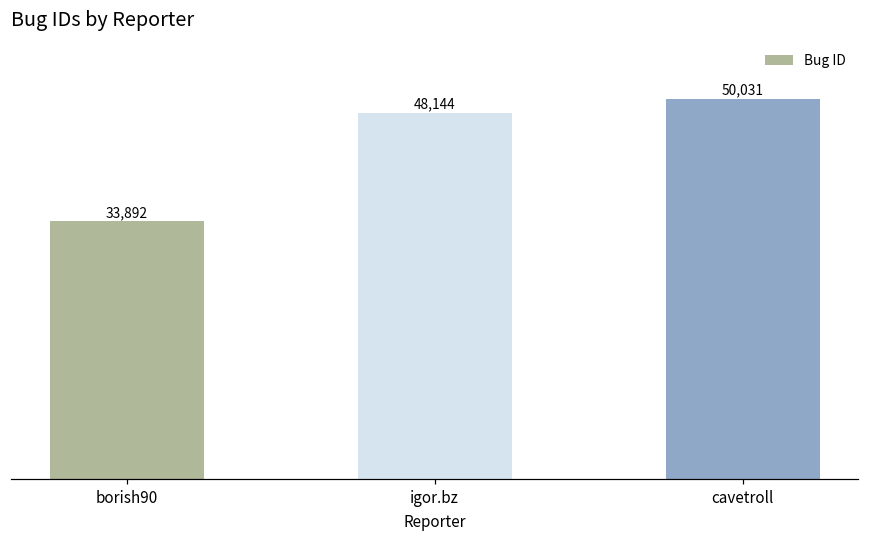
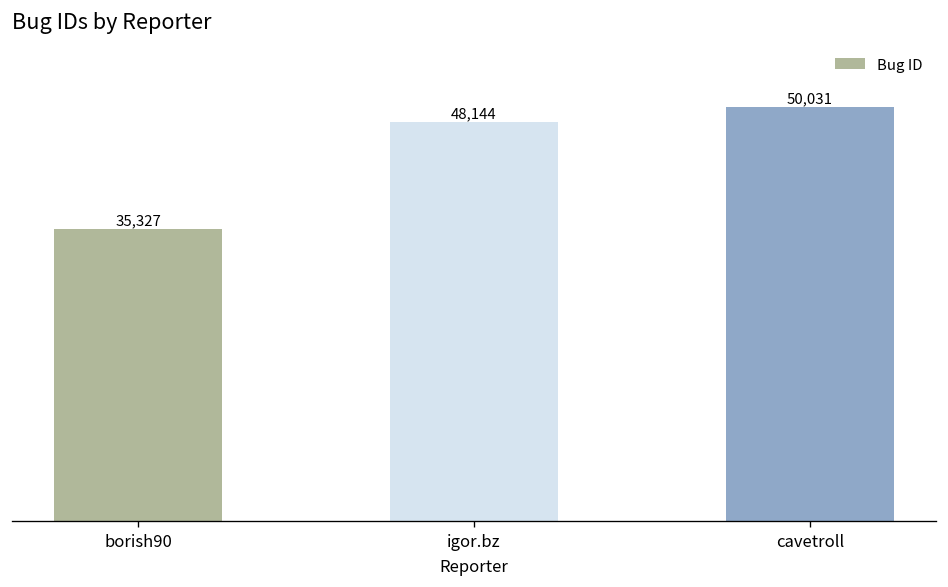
borish90: 33,892 -> 35,327
